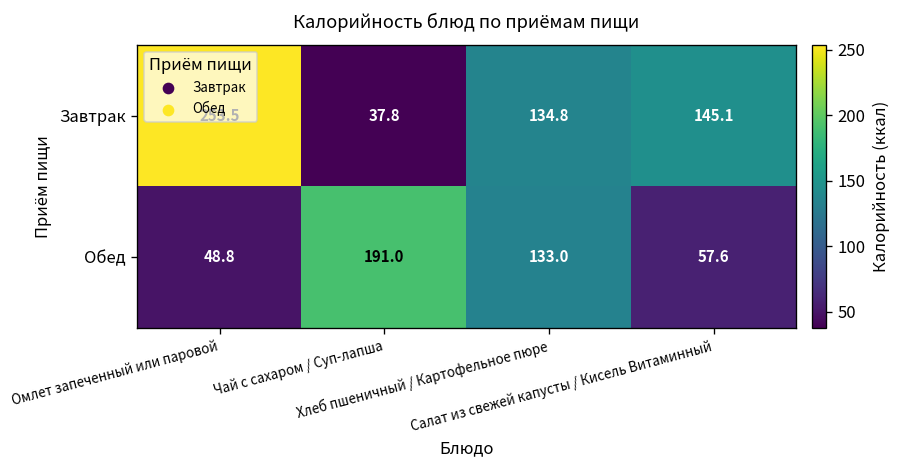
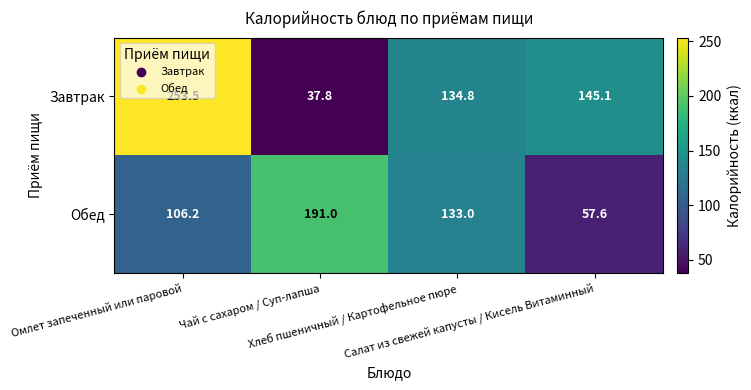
Обед, Омлет запеченный или паровой: 48.8 -> 106.2
